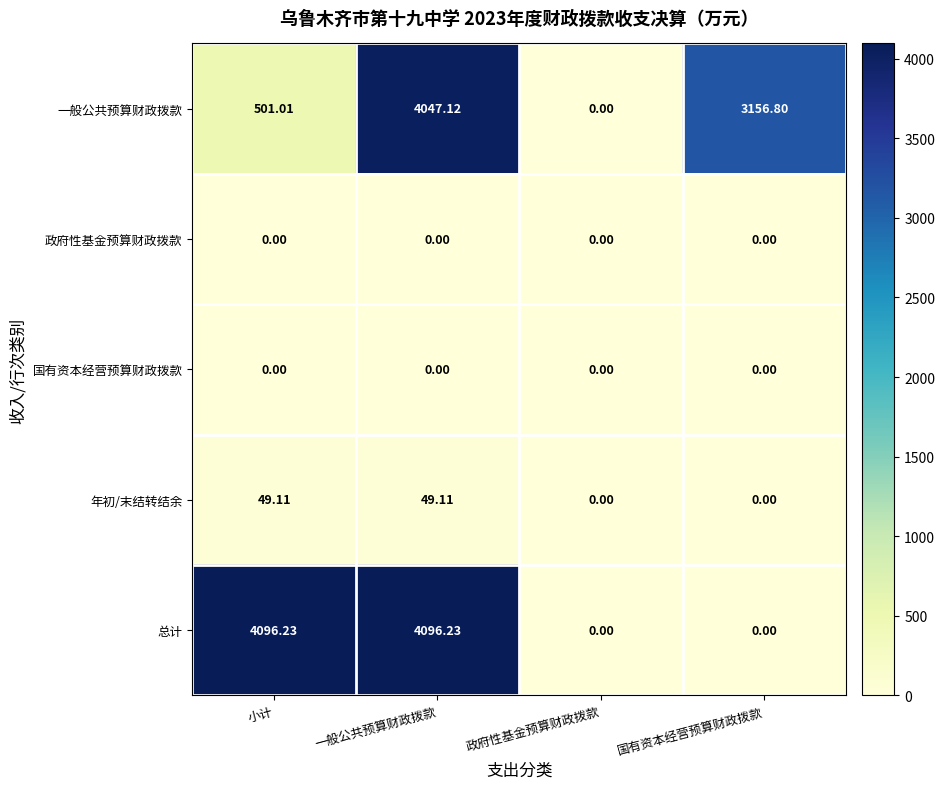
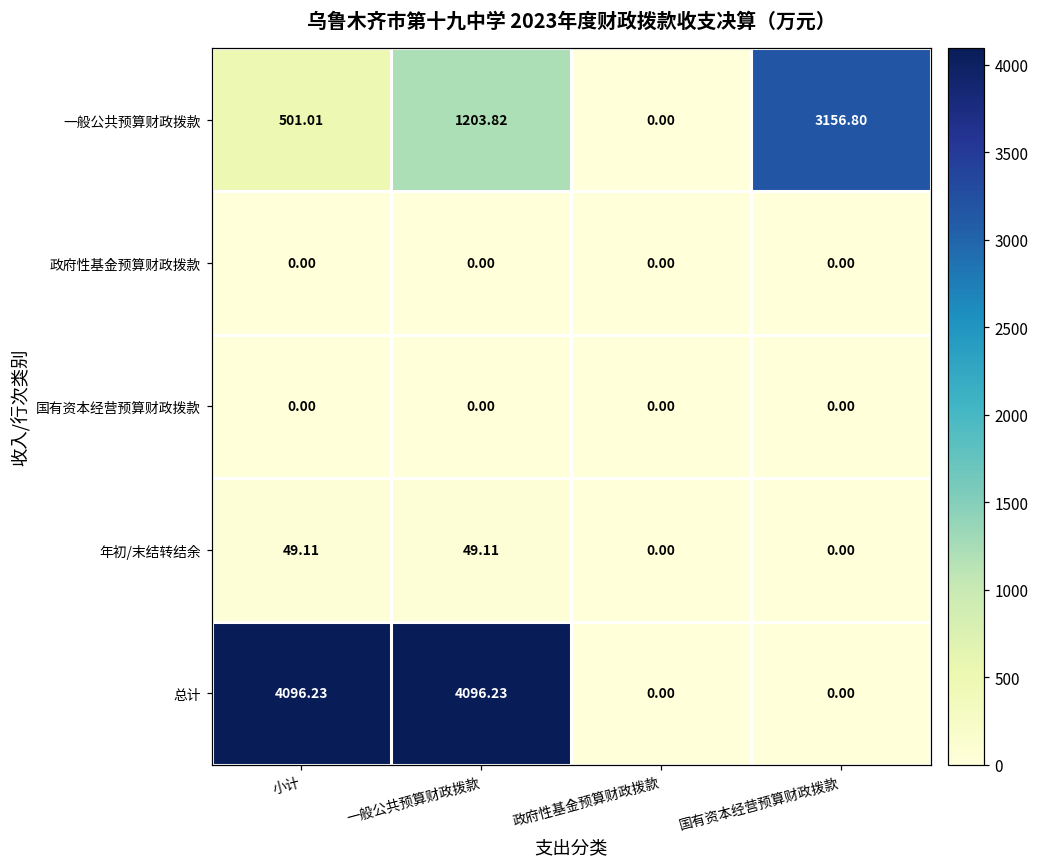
一般公共预算财政拨款, 一般公共预算财政拨款: 4047.12 -> 1203.82
